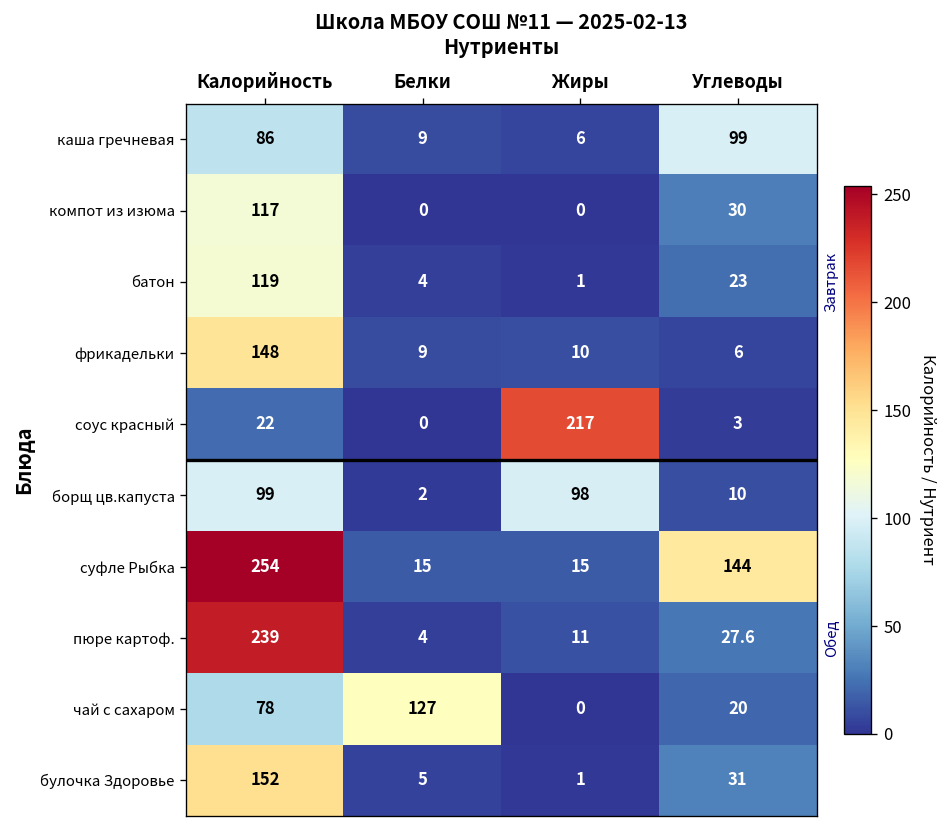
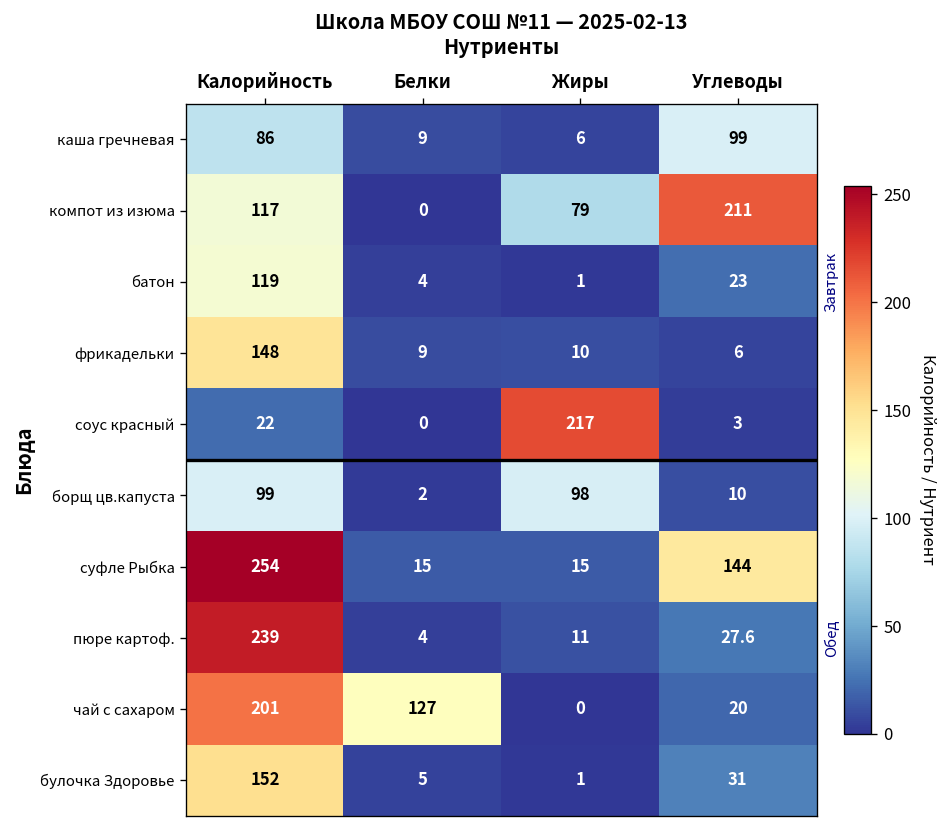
компот из изюма, Жиры: 0 -> 79
компот из изюма, Углеводы: 30 -> 211
чай с сахаром, Калорийность: 78 -> 201
